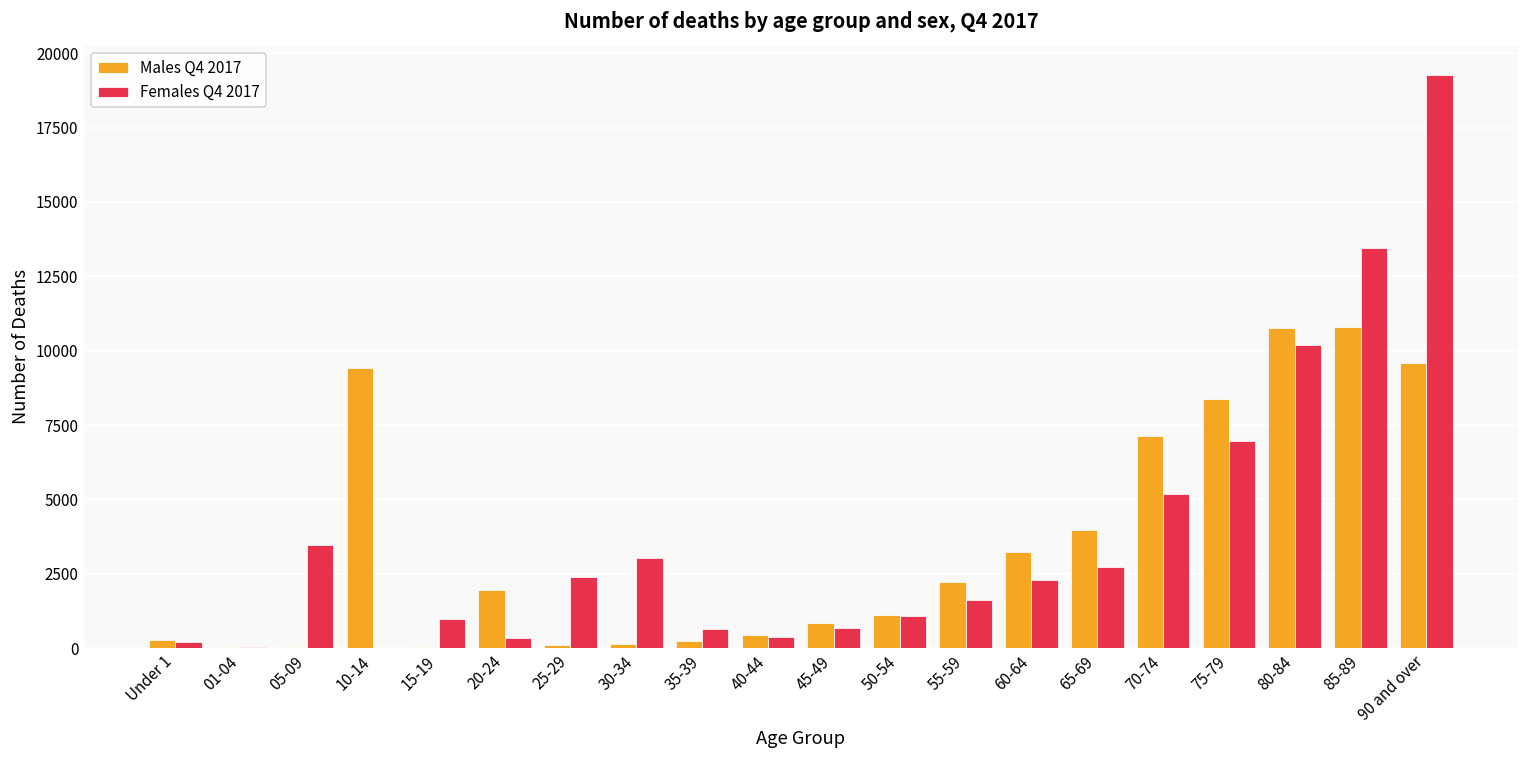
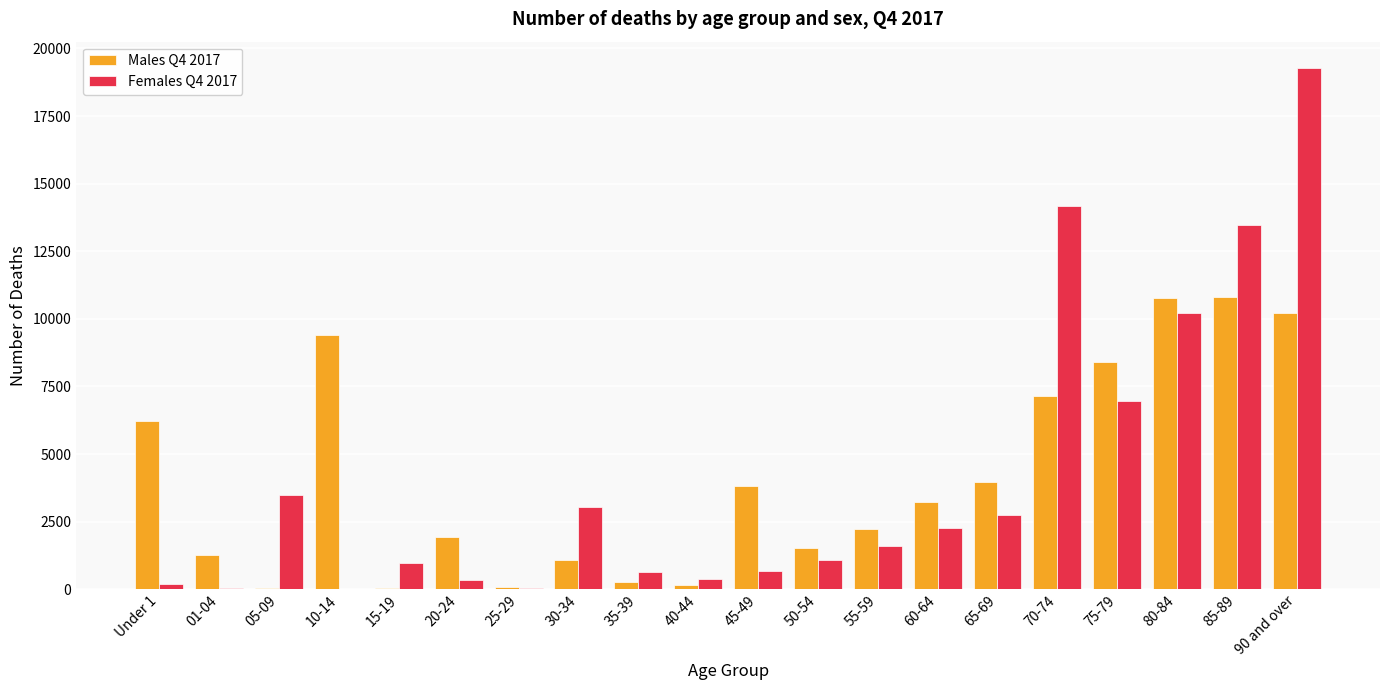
Males Q4 2017, Under 1: 300 -> 6200
Males Q4 2017, 01-04: 0 -> 1300
Females Q4 2017, 25-29: 2400 -> 100
Males Q4 2017, 30-34: 100 -> 1100
Males Q4 2017, 40-44: 400 -> 100
Males Q4 2017, 45-49: 800 -> 3800
Males Q4 2017, 50-54: 1100 -> 1500
Females Q4 2017, 70-74: 5200 -> 14200
Males Q4 2017, 90 and over: 9600 -> 10200
